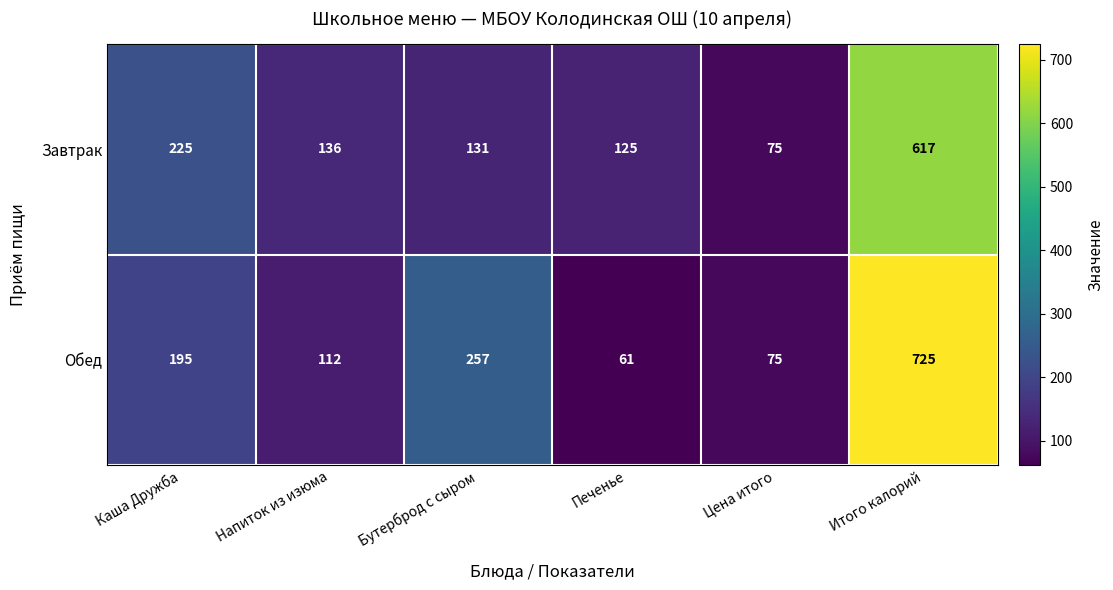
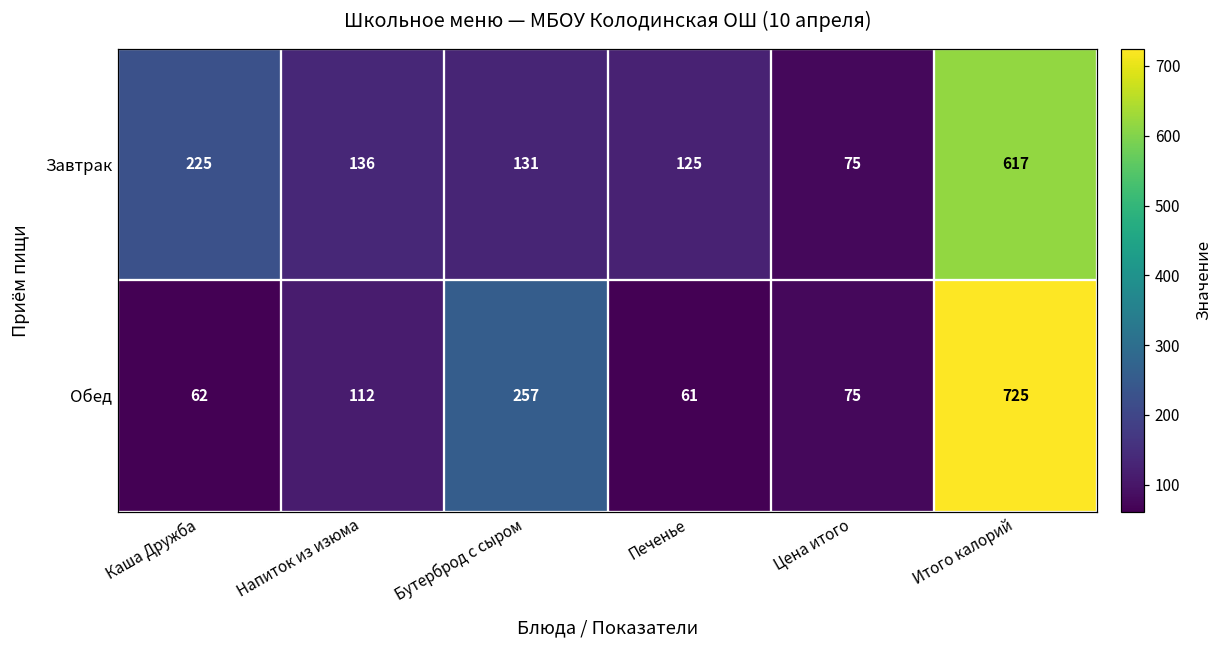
Обед, Каша Дружба: 195 -> 62
